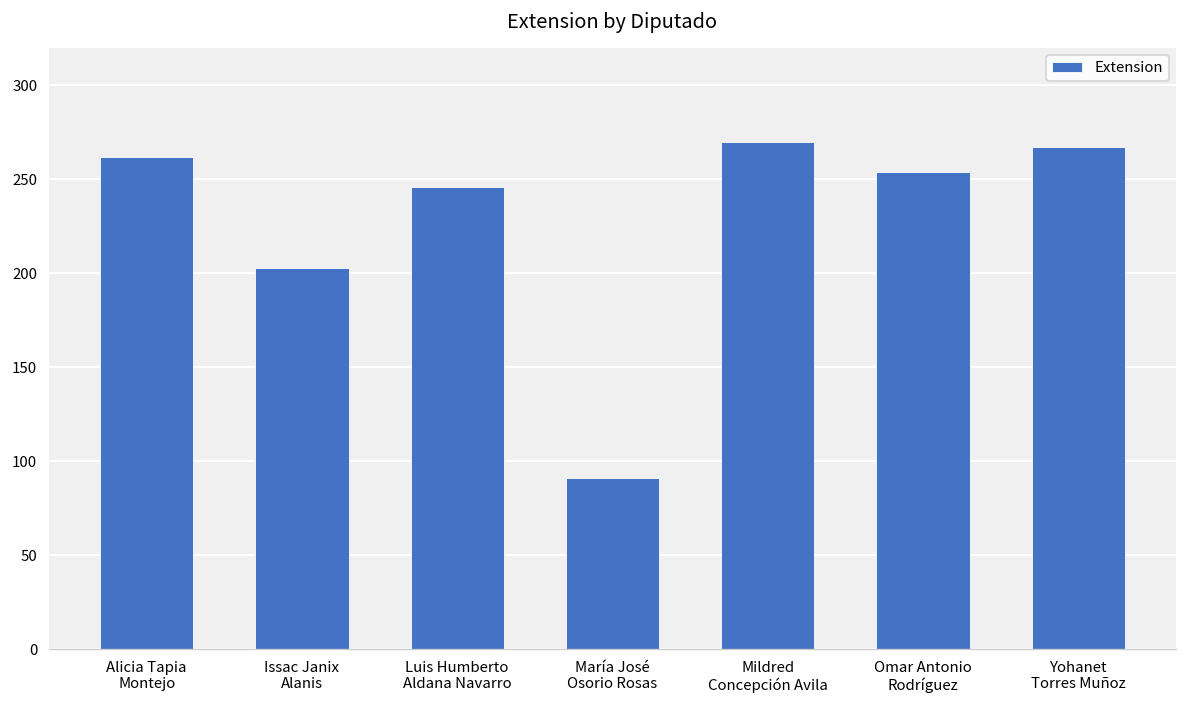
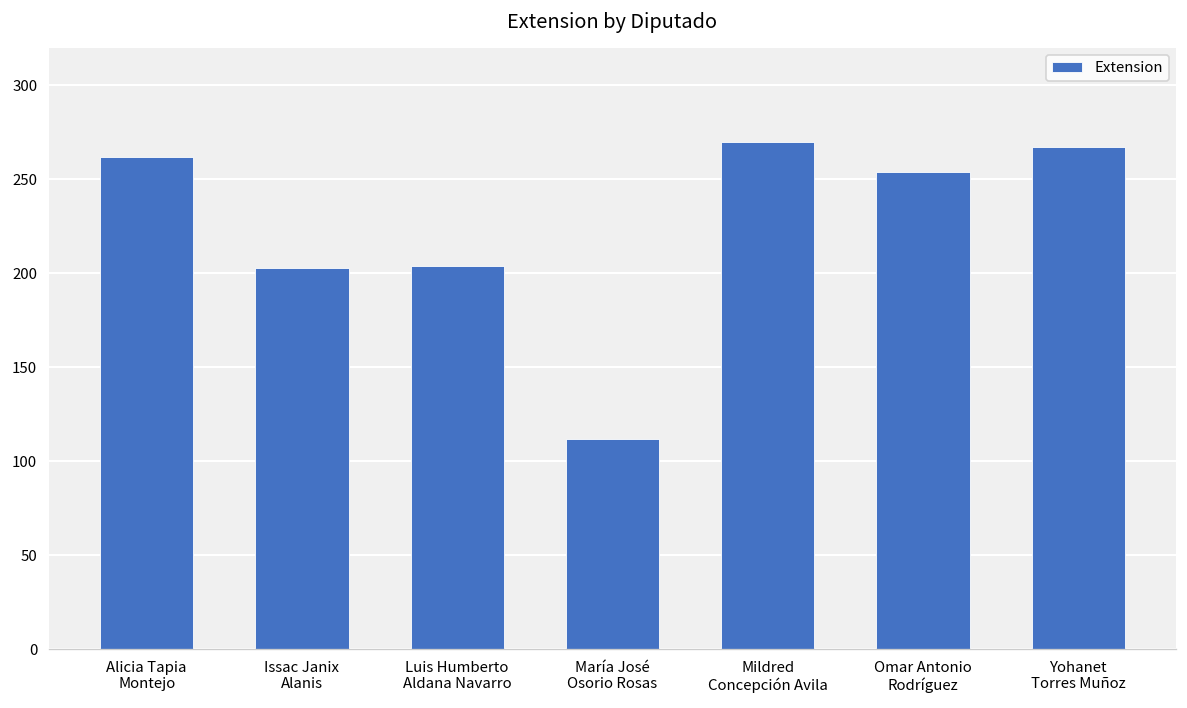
Luis Humberto Aldana Navarro: 246 -> 204
María José Osorio Rosas: 91 -> 112
